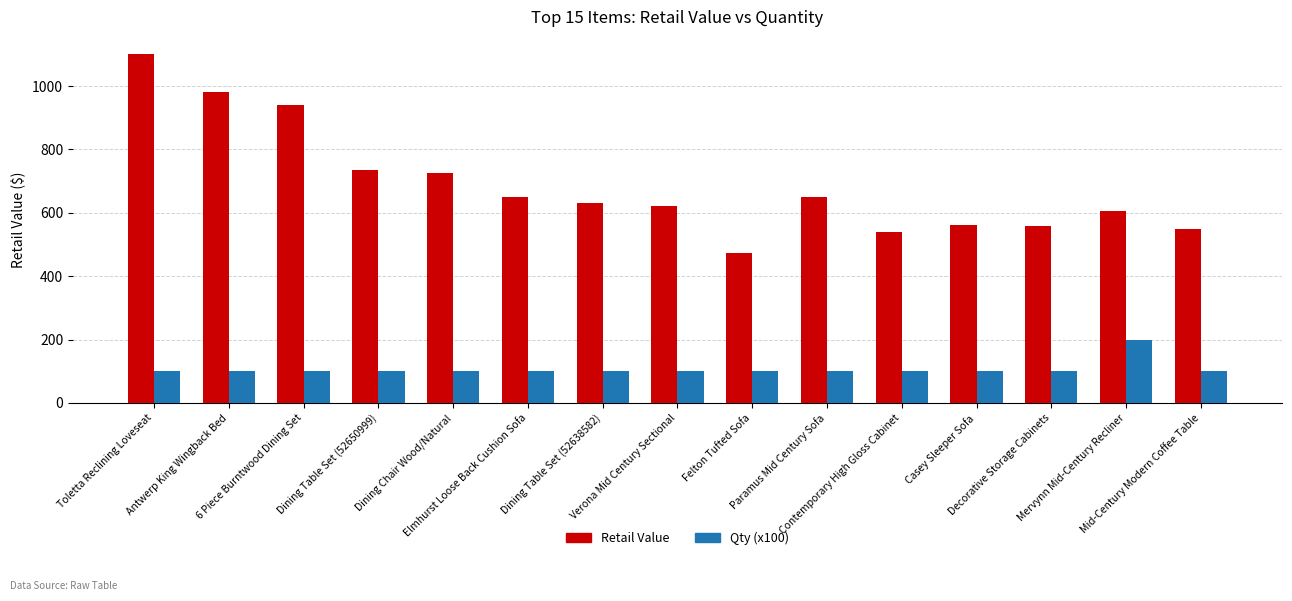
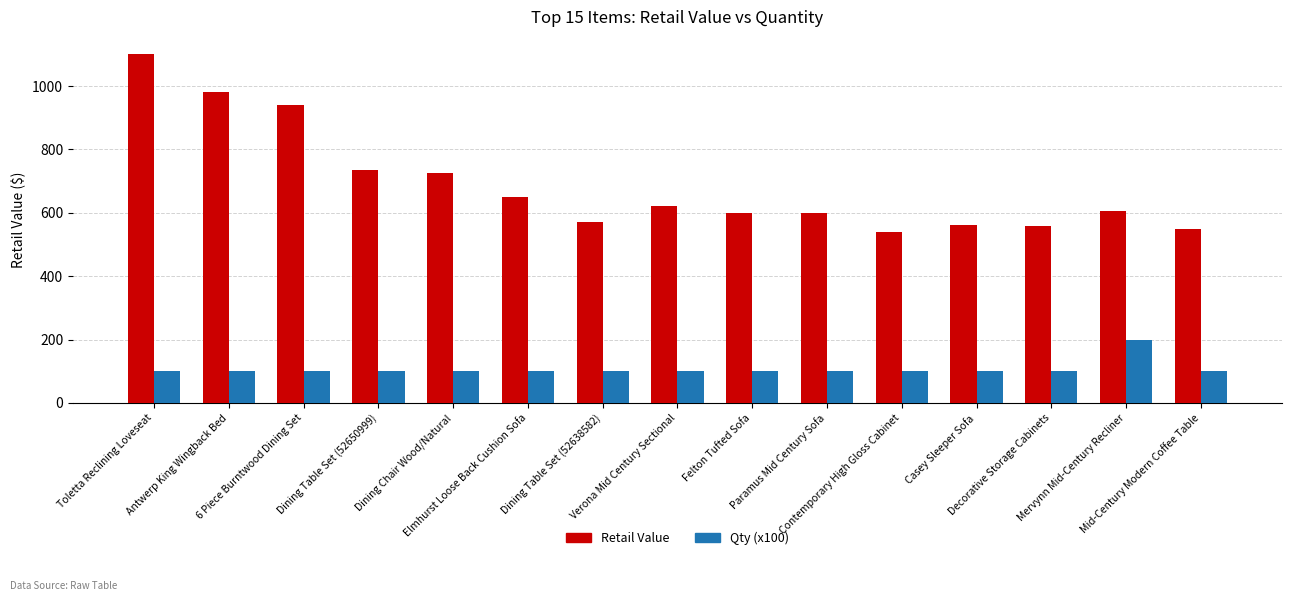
Retail Value, Dining Table Set (52638582): 630 -> 570
Retail Value, Felton Tufted Sofa: 470 -> 600
Retail Value, Paramus Mid Century Sofa: 650 -> 600
